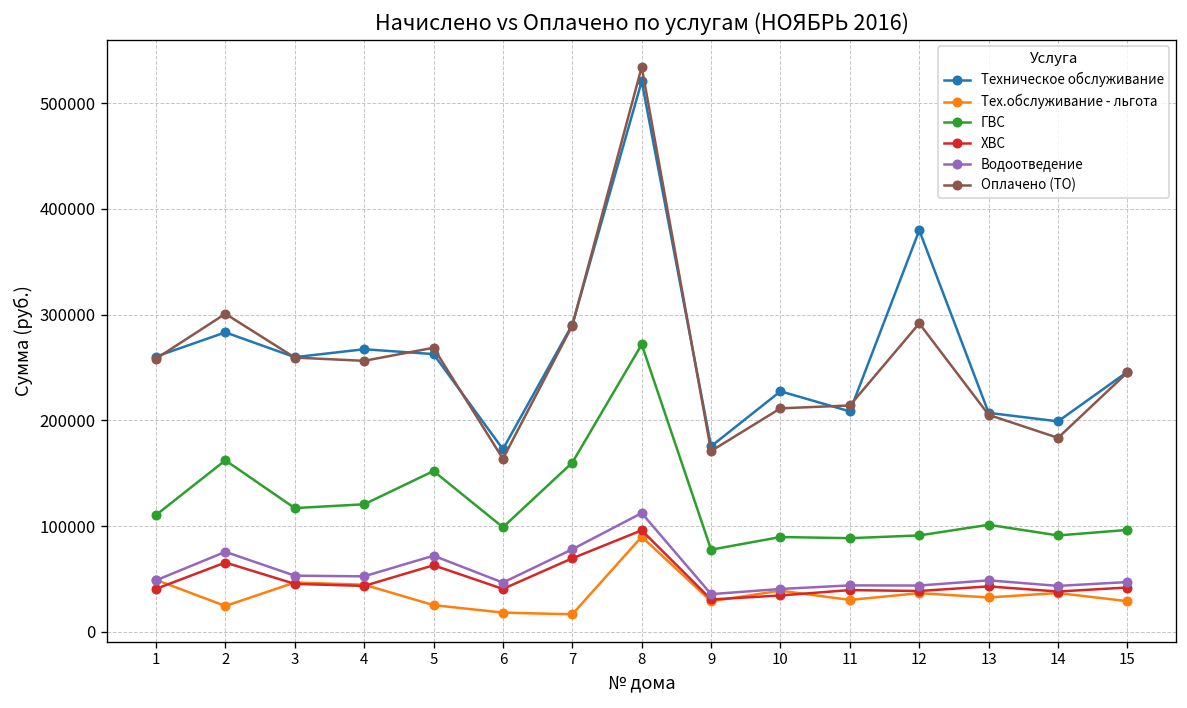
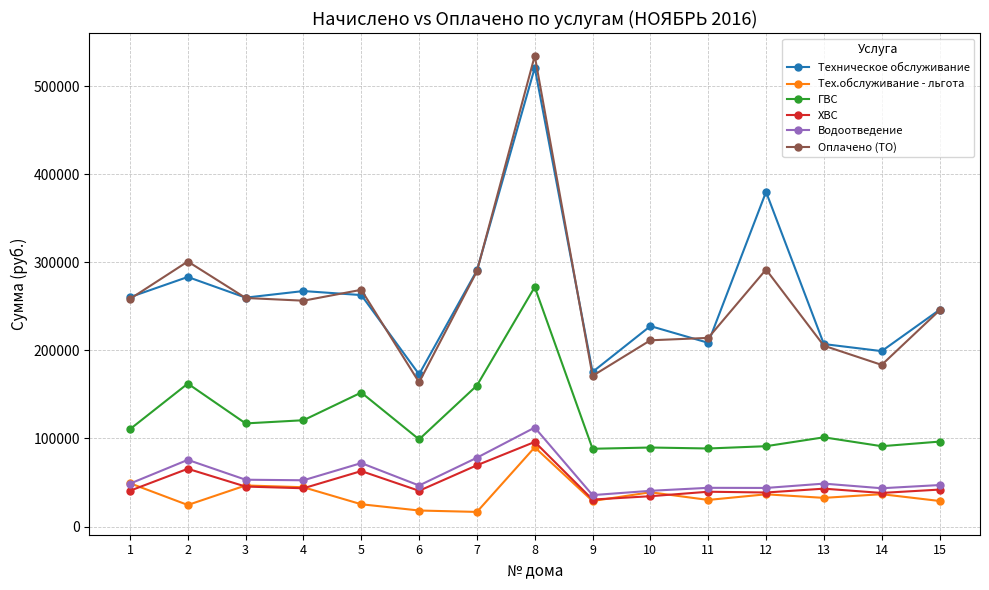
ГВС, 9: 80000 -> 90000
